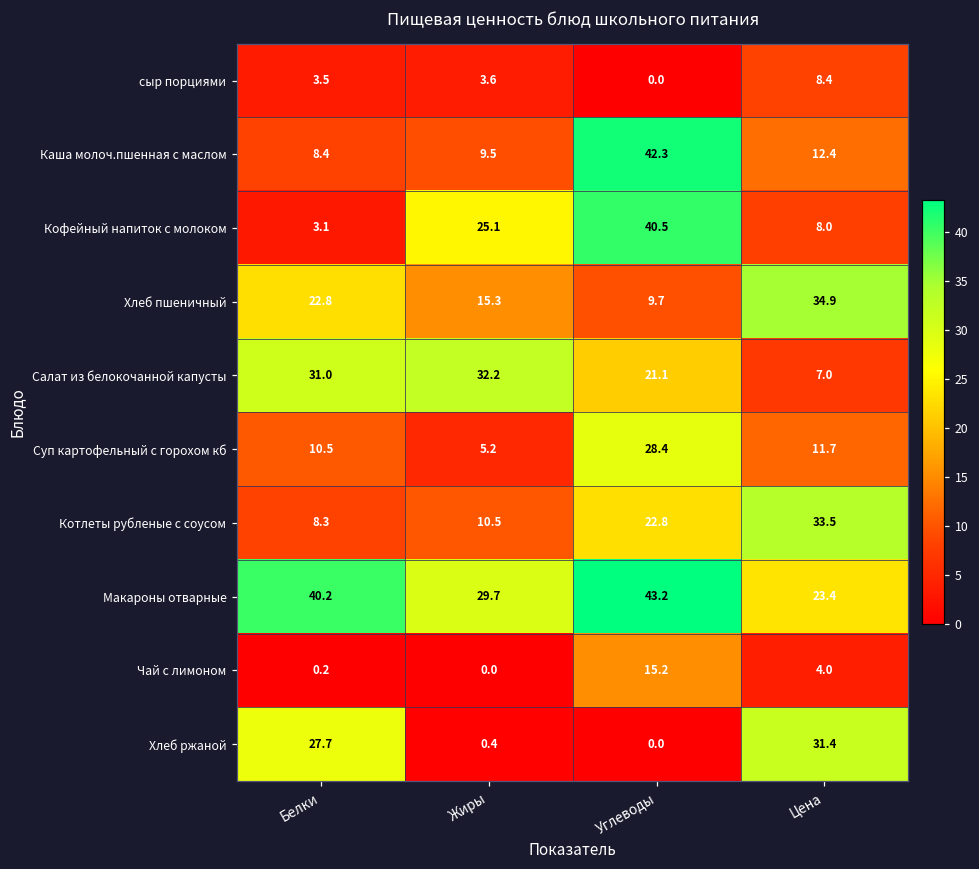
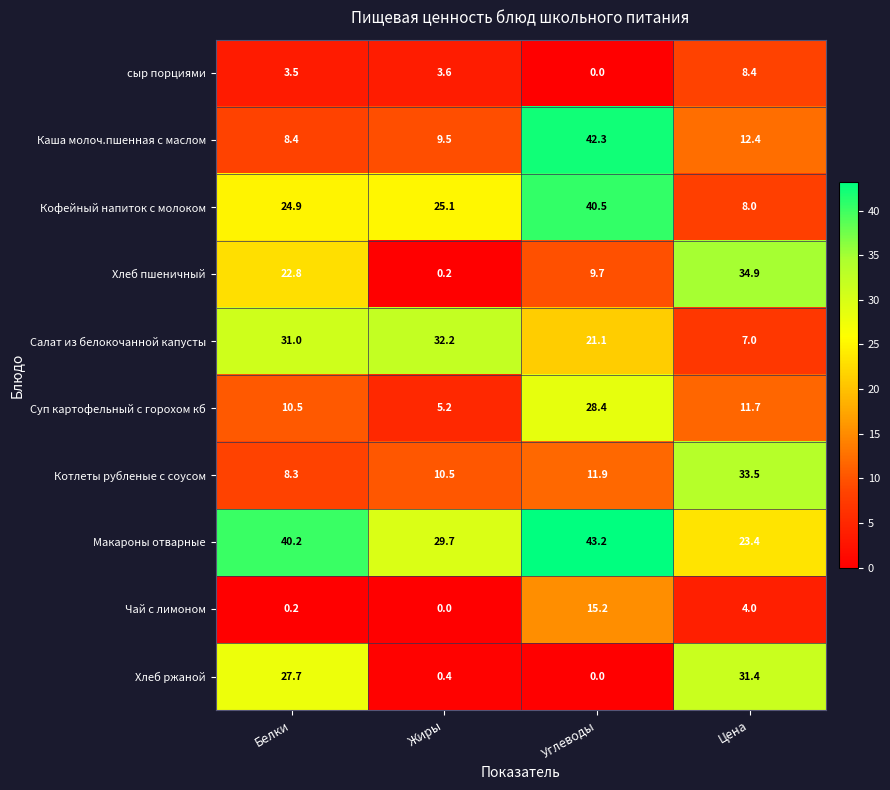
Кофейный напиток с молоком, Белки: 3.1 -> 24.9
Хлеб пшеничный, Жиры: 15.3 -> 0.2
Котлеты рубленые с соусом, Углеводы: 22.8 -> 11.9
